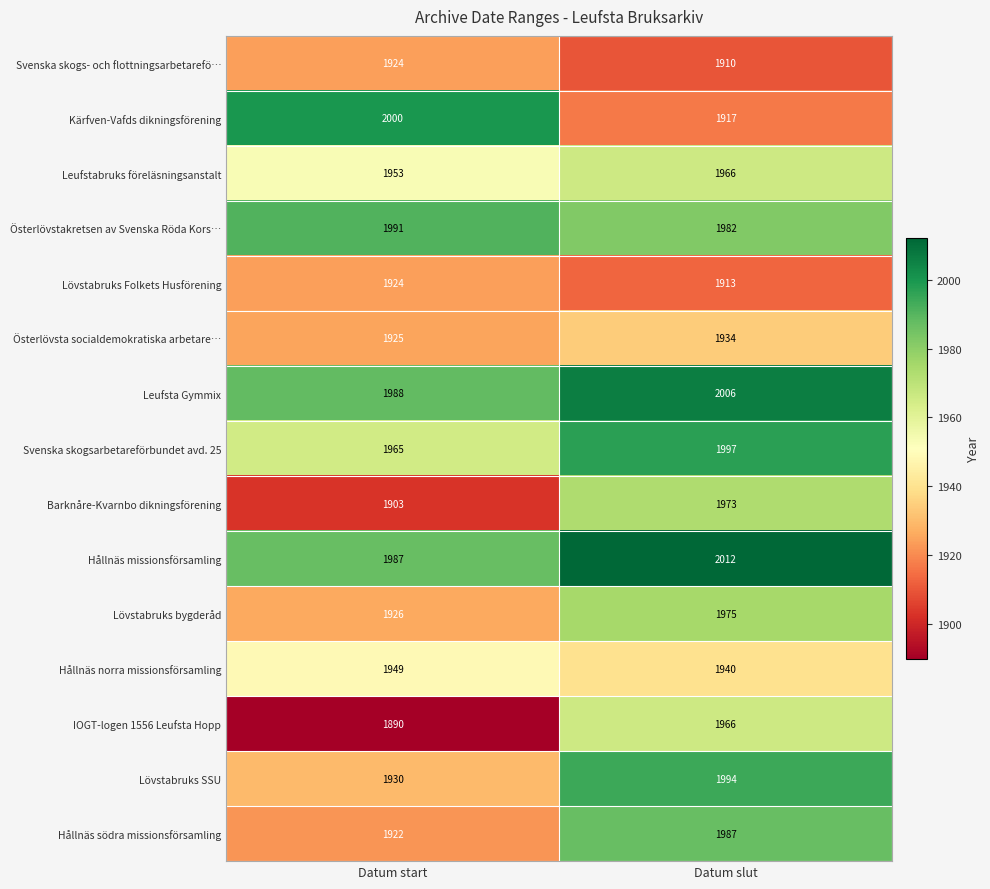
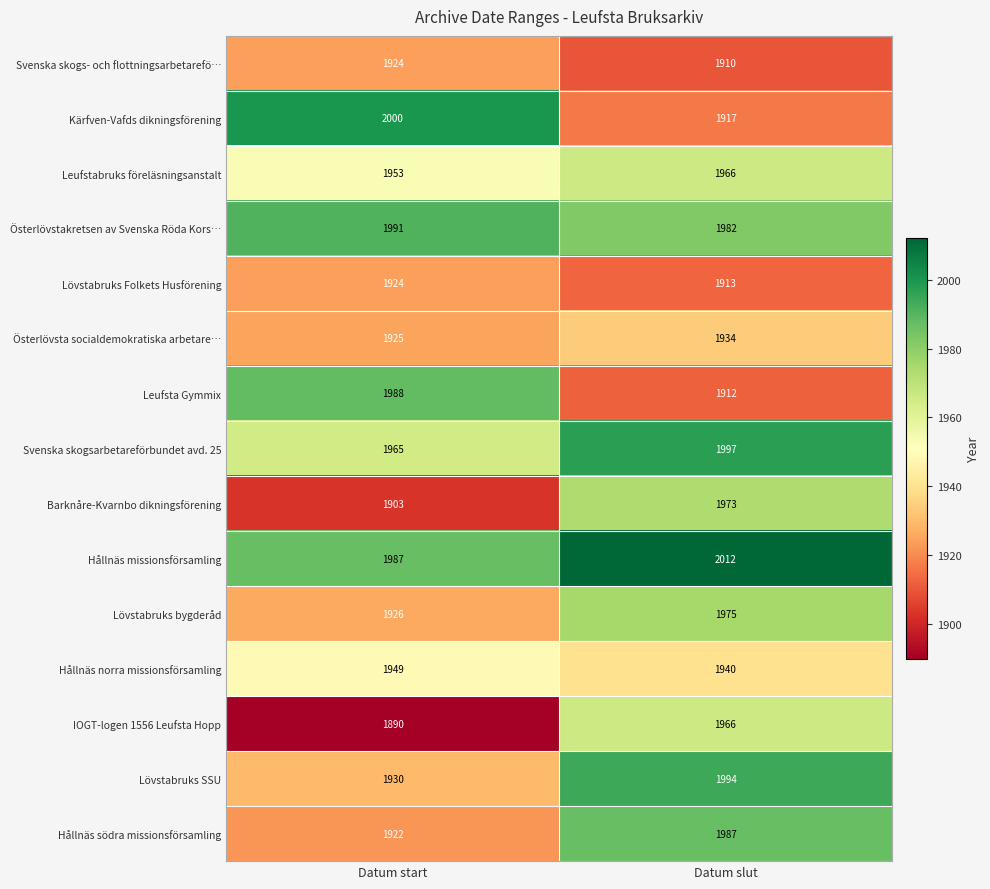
Leufsta Gymmix, Datum slut: 2006 -> 1912
